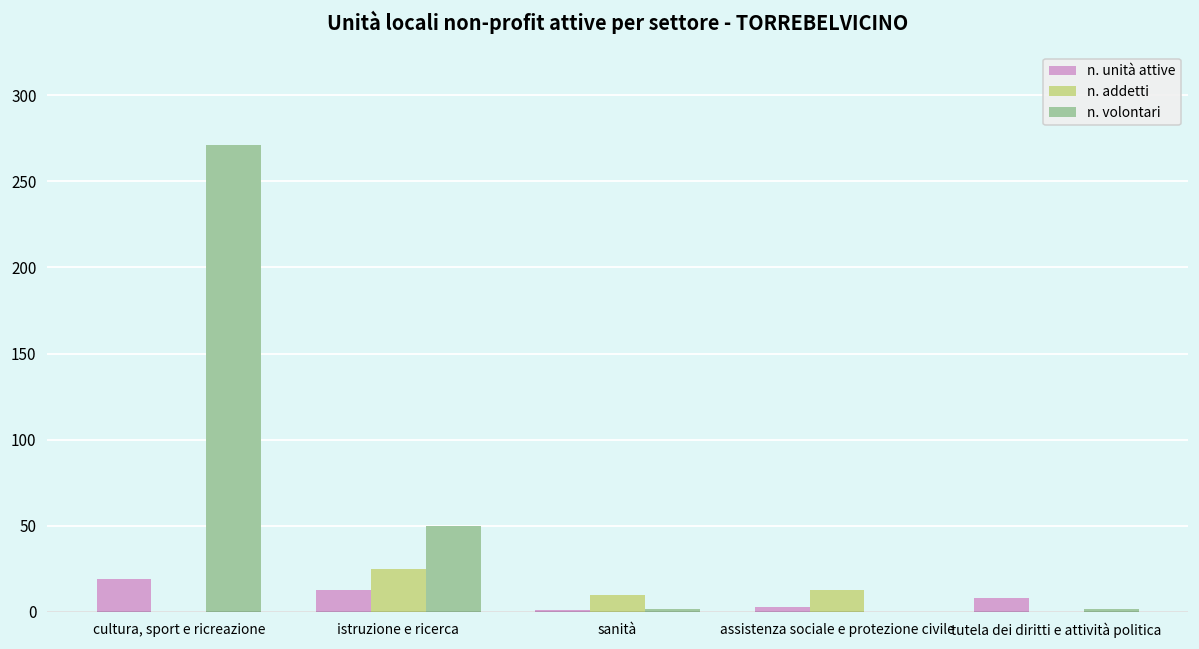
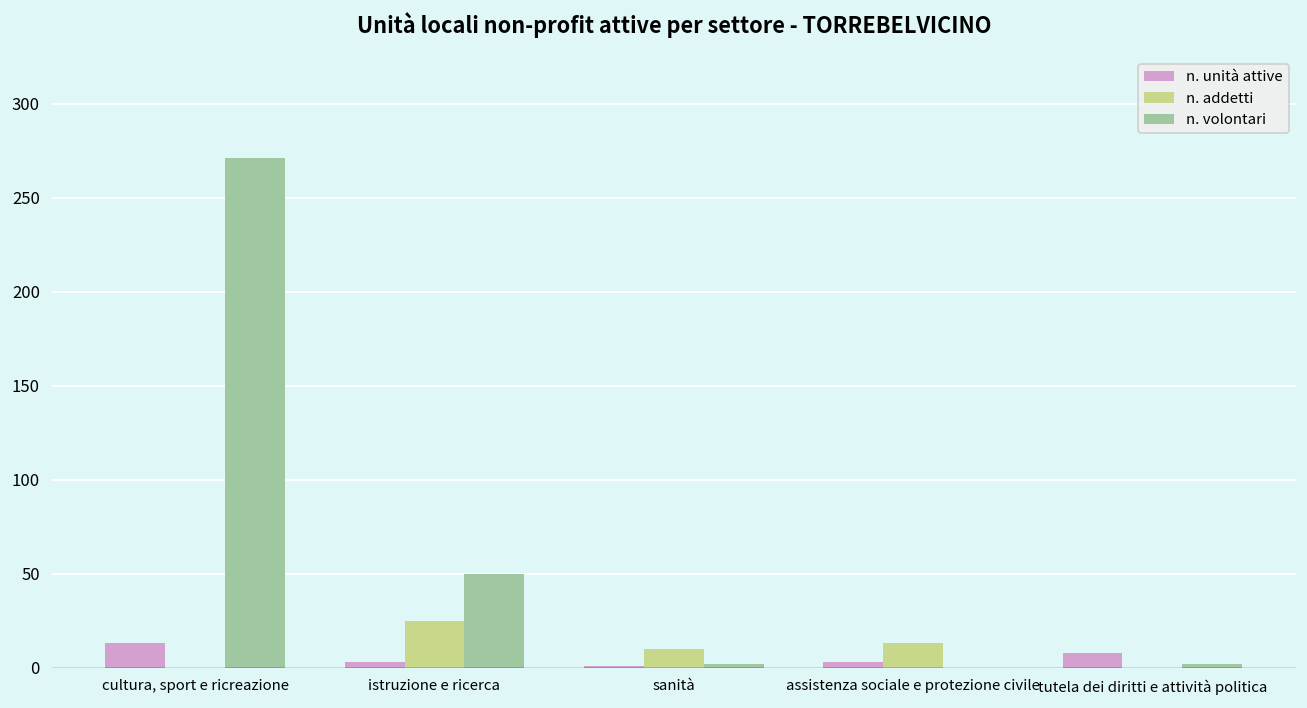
n. unità attive, cultura, sport e ricreazione: 19 -> 13
n. unità attive, istruzione e ricerca: 13 -> 3
